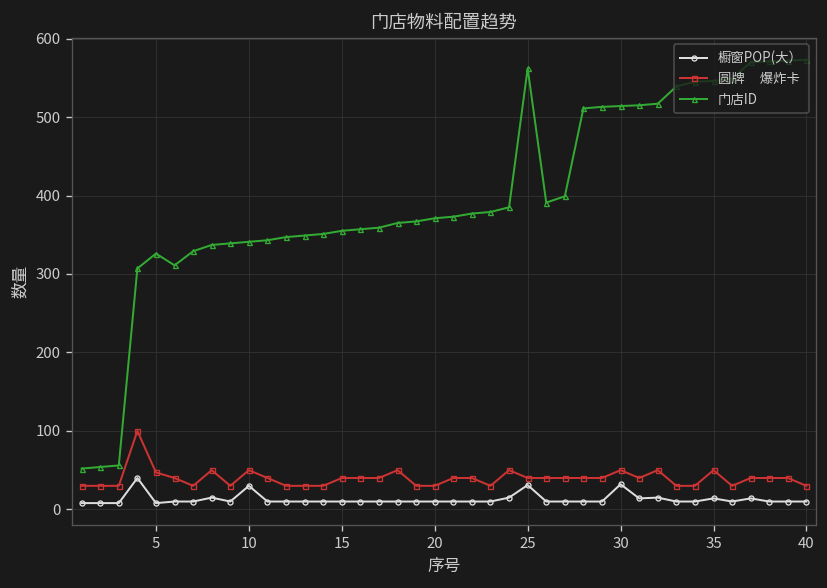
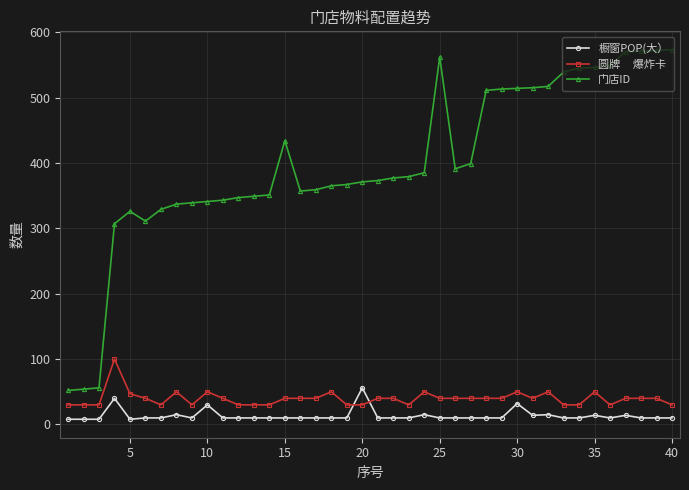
门店ID, 15: 360 -> 430
橱窗POP(大）, 20: 10 -> 60
橱窗POP(大）, 25: 30 -> 10
